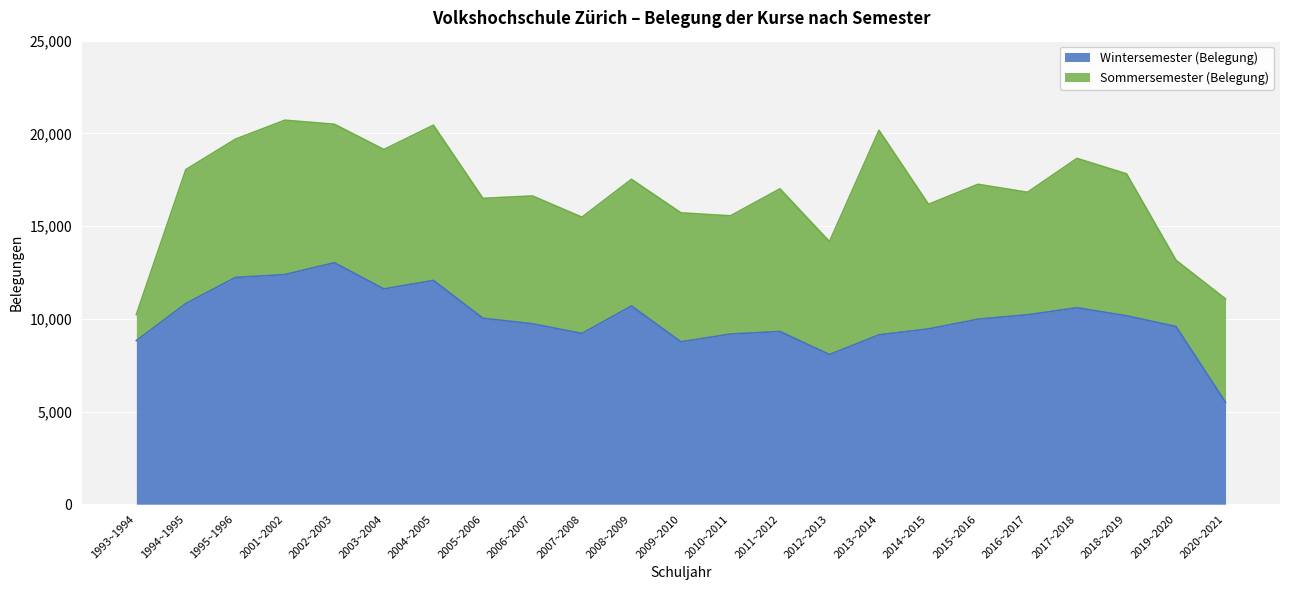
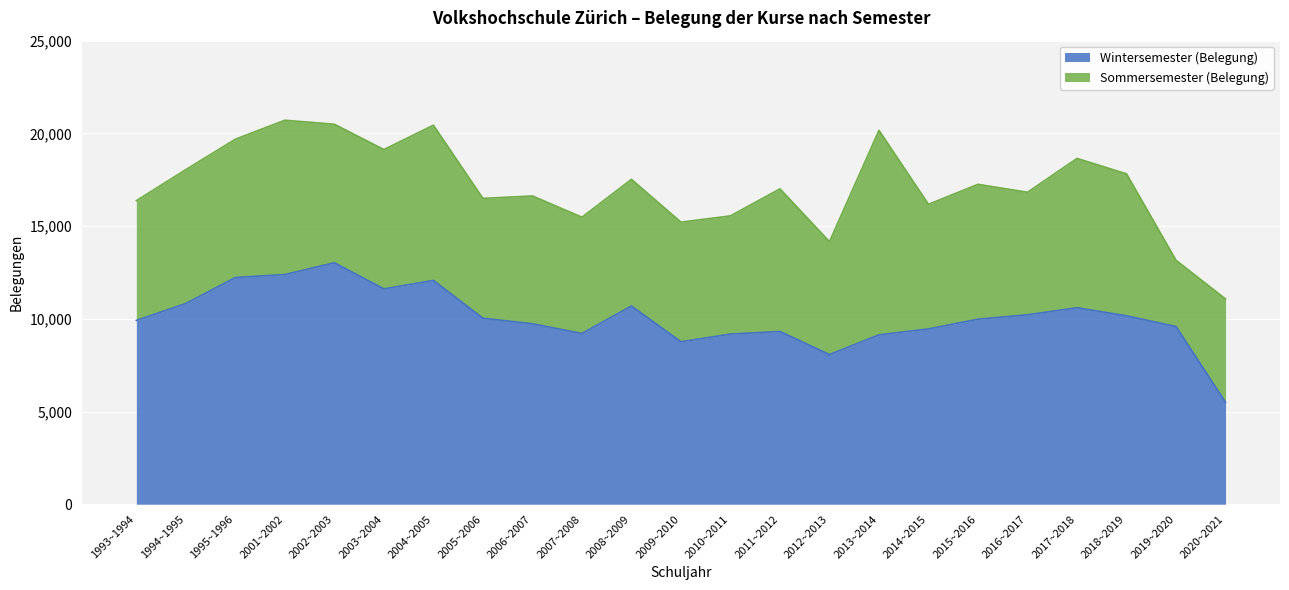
Wintersemester (Belegung), 1993~1994: 8,800 -> 9,900
Sommersemester (Belegung), 1993~1994: 1,400 -> 6,500
Sommersemester (Belegung), 2009~2010: 7,000 -> 6,500
